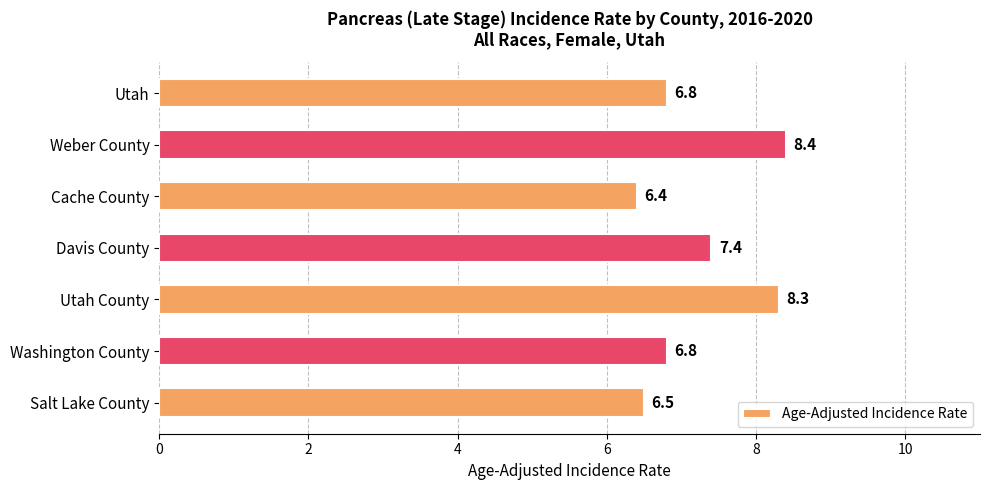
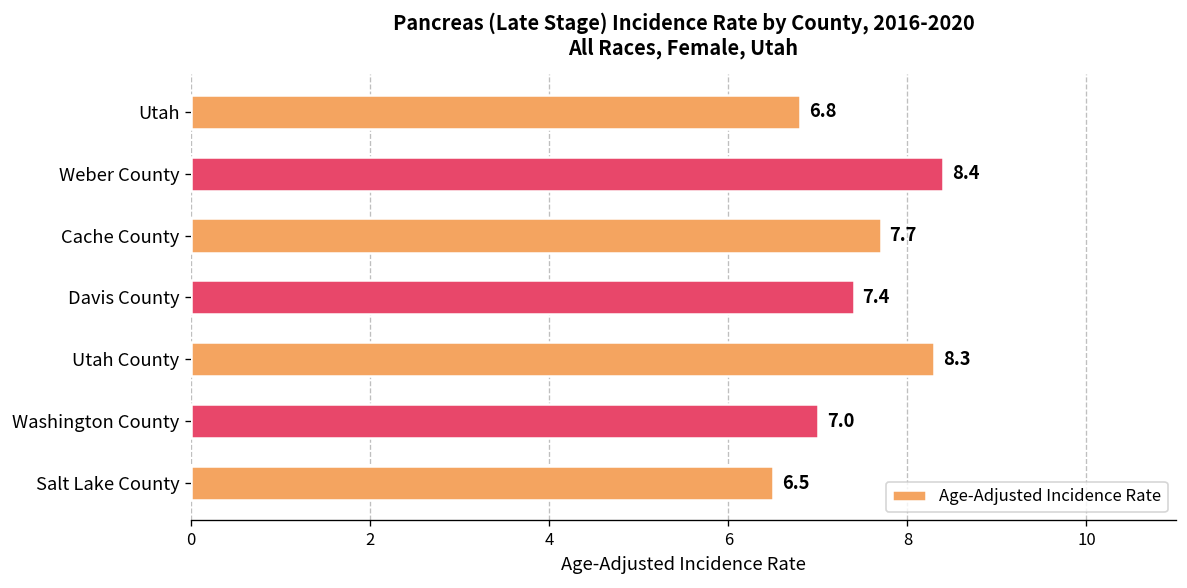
Cache County: 6.4 -> 7.7
Washington County: 6.8 -> 7.0
